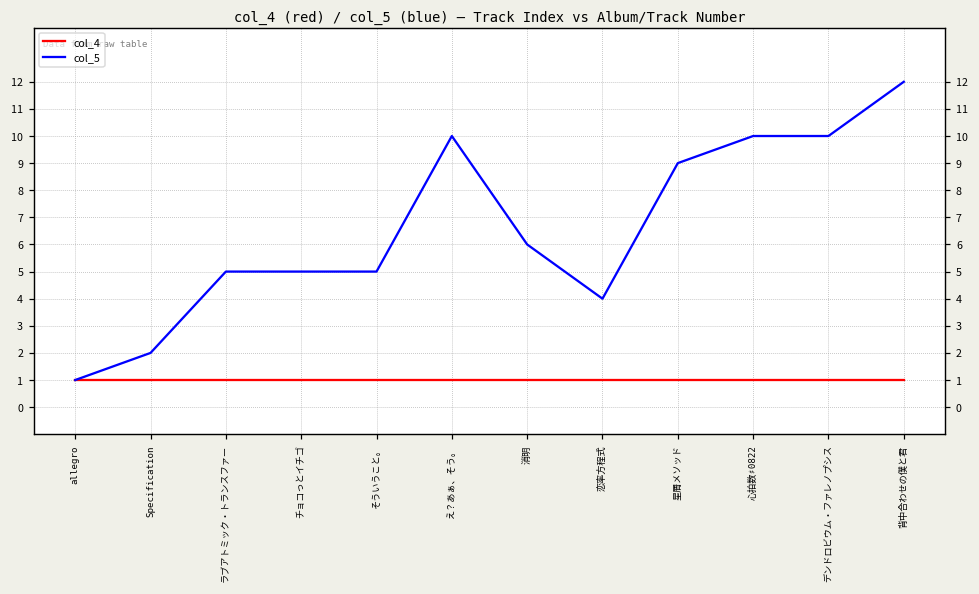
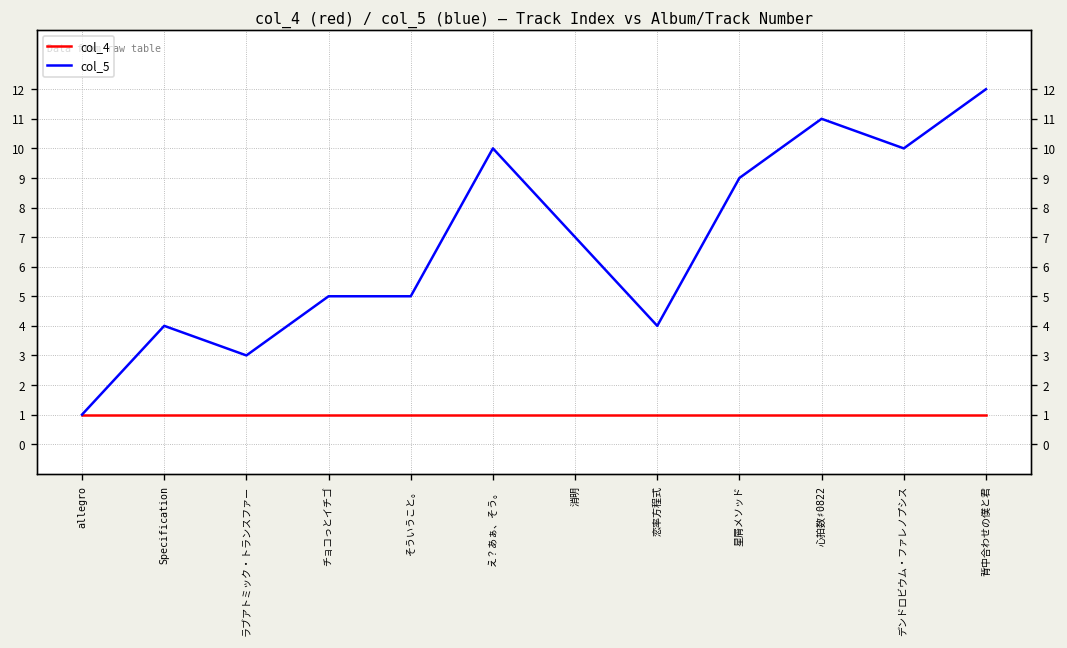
col_5, Specification: 2 -> 4
col_5, ラブアトミック・トランスファー: 5 -> 3
col_5, 消明: 6 -> 7
col_5, 心拍数♯0822: 10 -> 11
